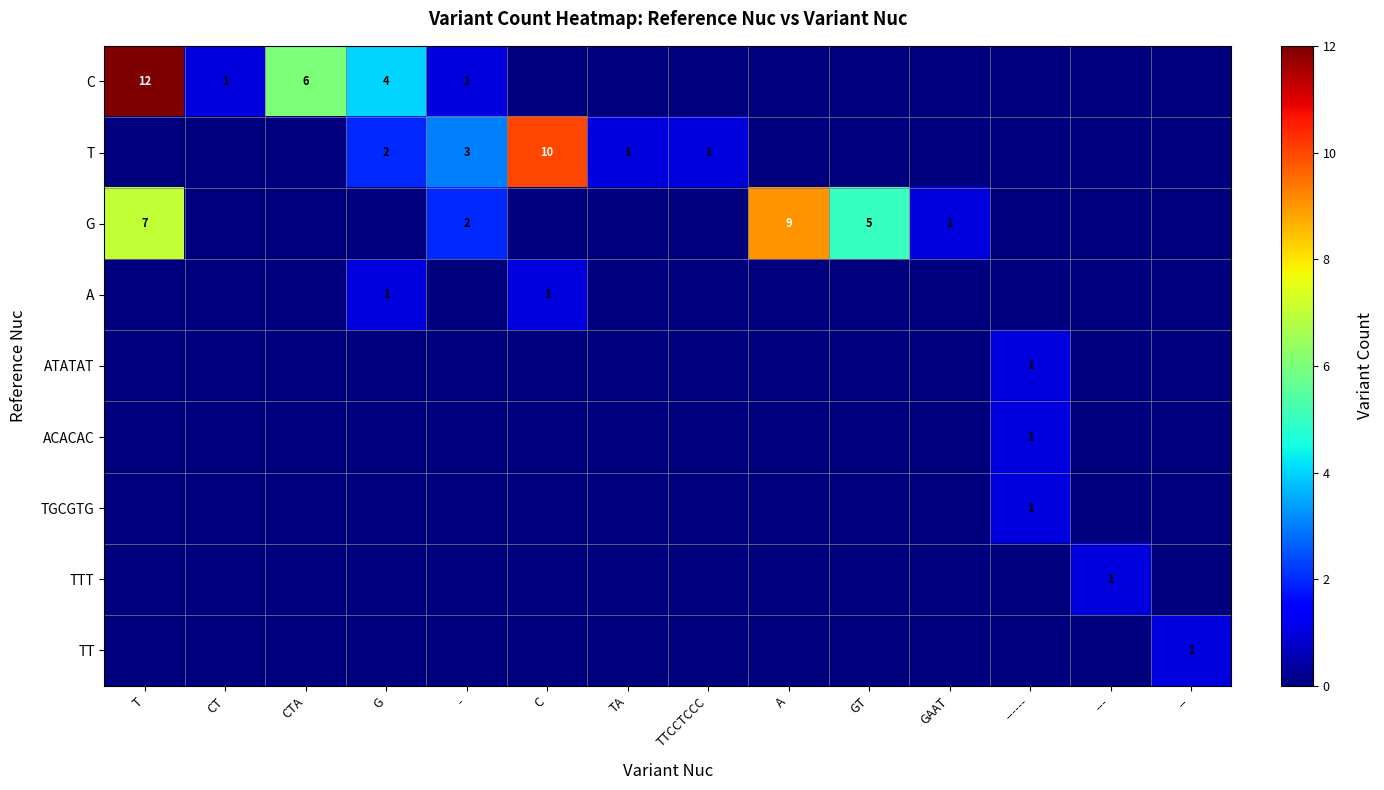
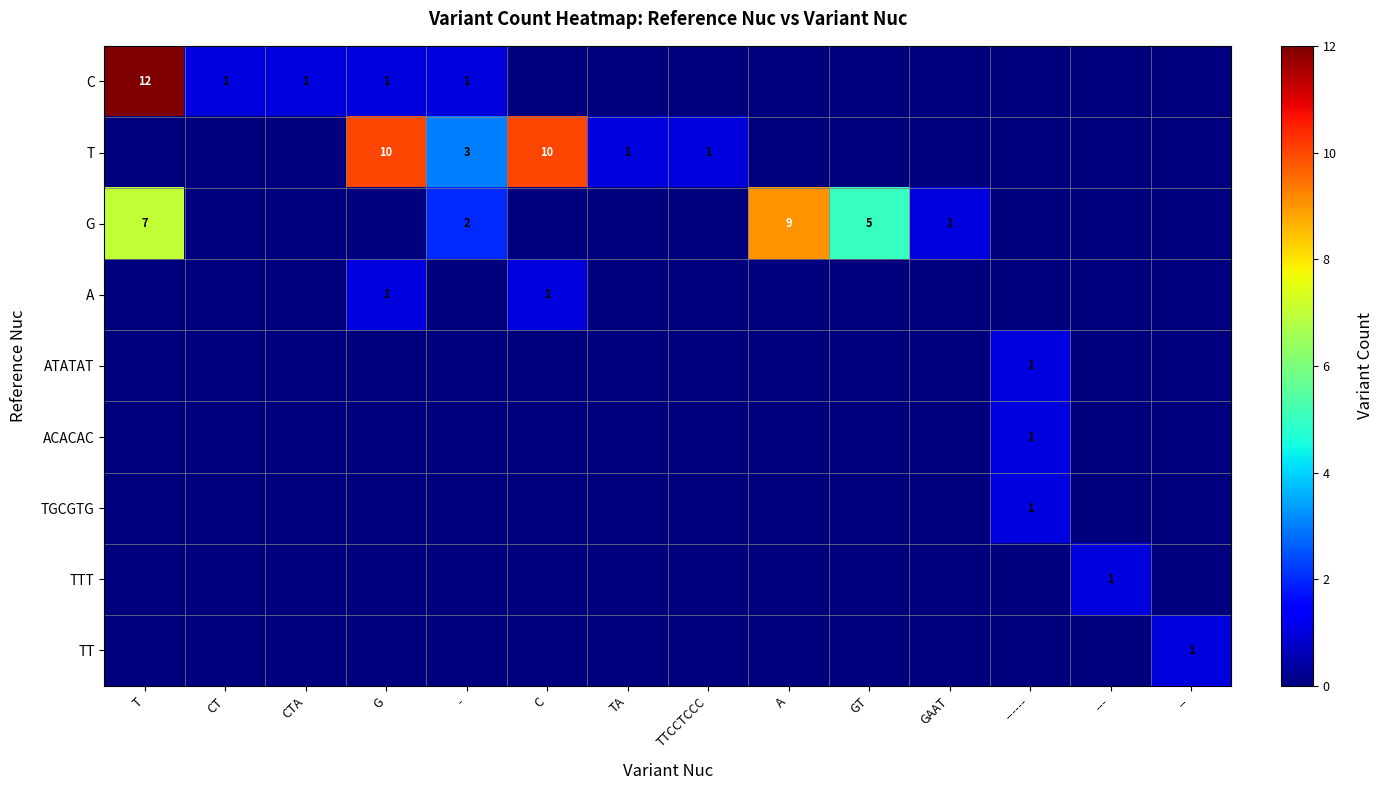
C, CTA: 6 -> 1
C, G: 4 -> 1
T, G: 2 -> 10
